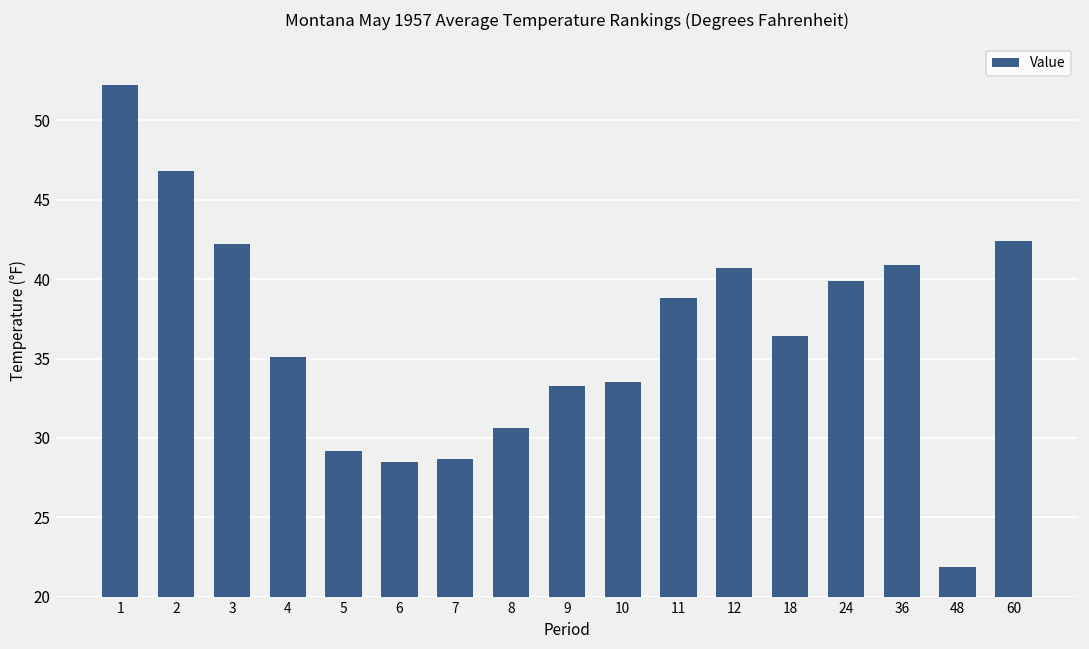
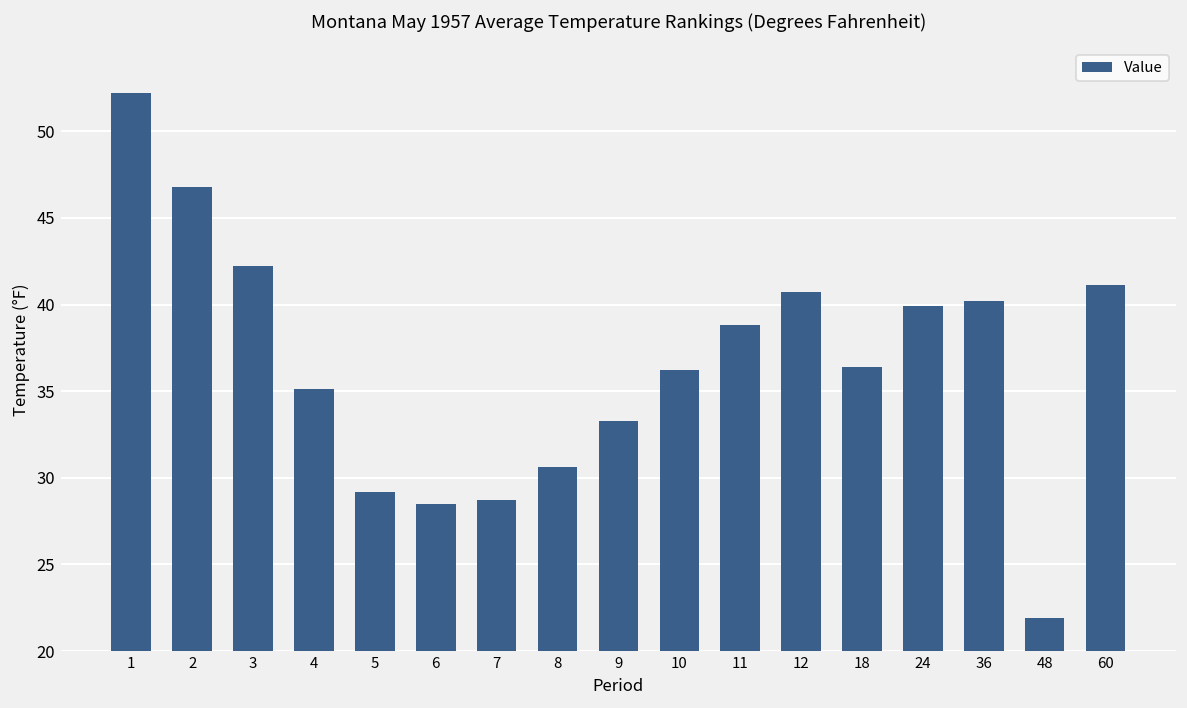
10: 33.5 -> 36.2
36: 40.9 -> 40.2
60: 42.4 -> 41.1
